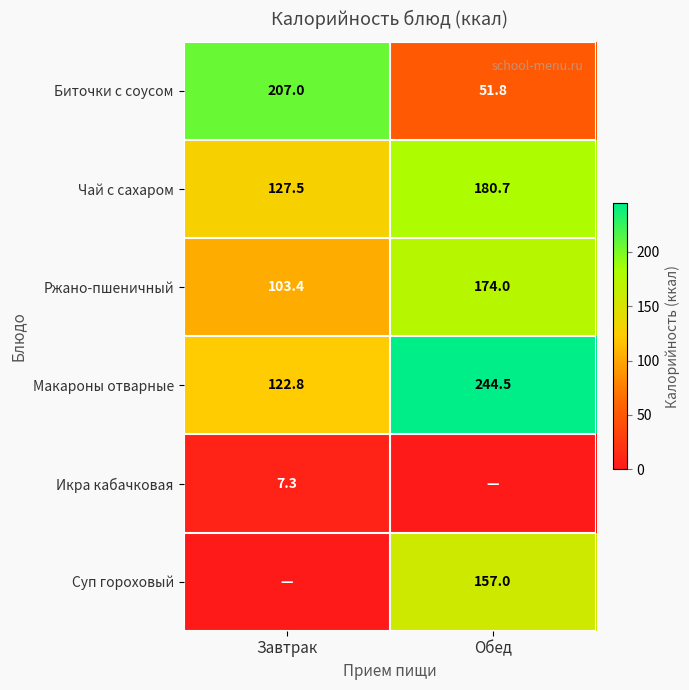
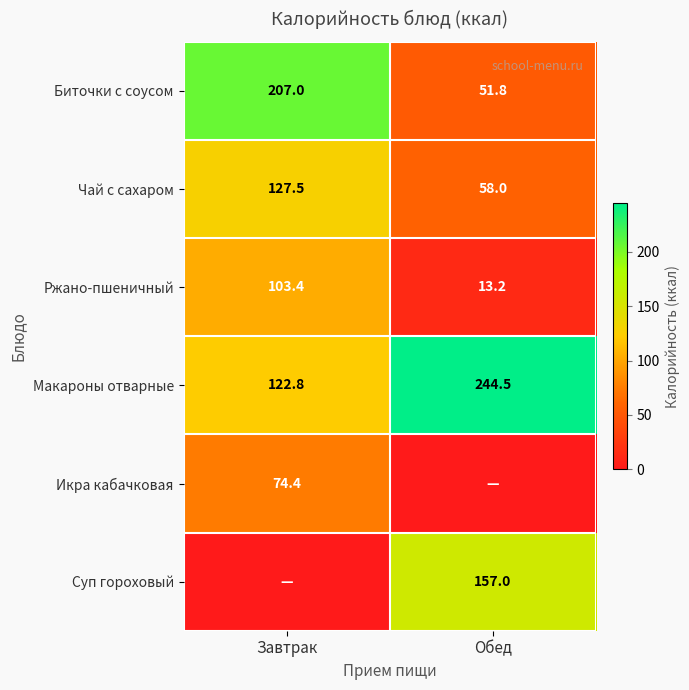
Чай с сахаром, Обед: 180.7 -> 58.0
Ржано-пшеничный, Обед: 174.0 -> 13.2
Икра кабачковая, Завтрак: 7.3 -> 74.4
